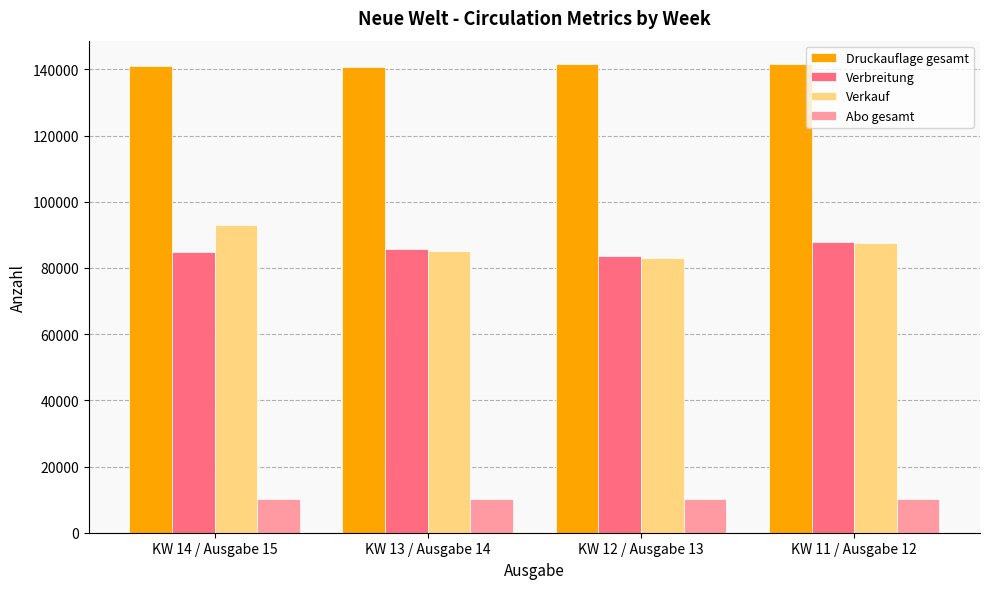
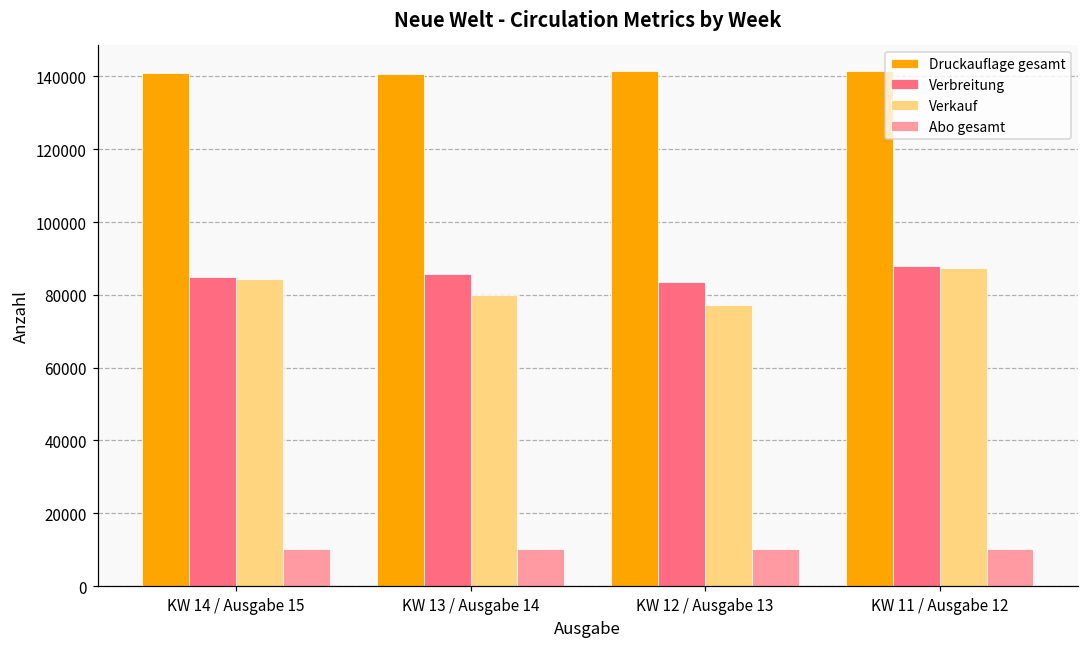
Verkauf, KW 14 / Ausgabe 15: 93000 -> 84000
Verkauf, KW 13 / Ausgabe 14: 85000 -> 80000
Verkauf, KW 12 / Ausgabe 13: 83000 -> 77000
